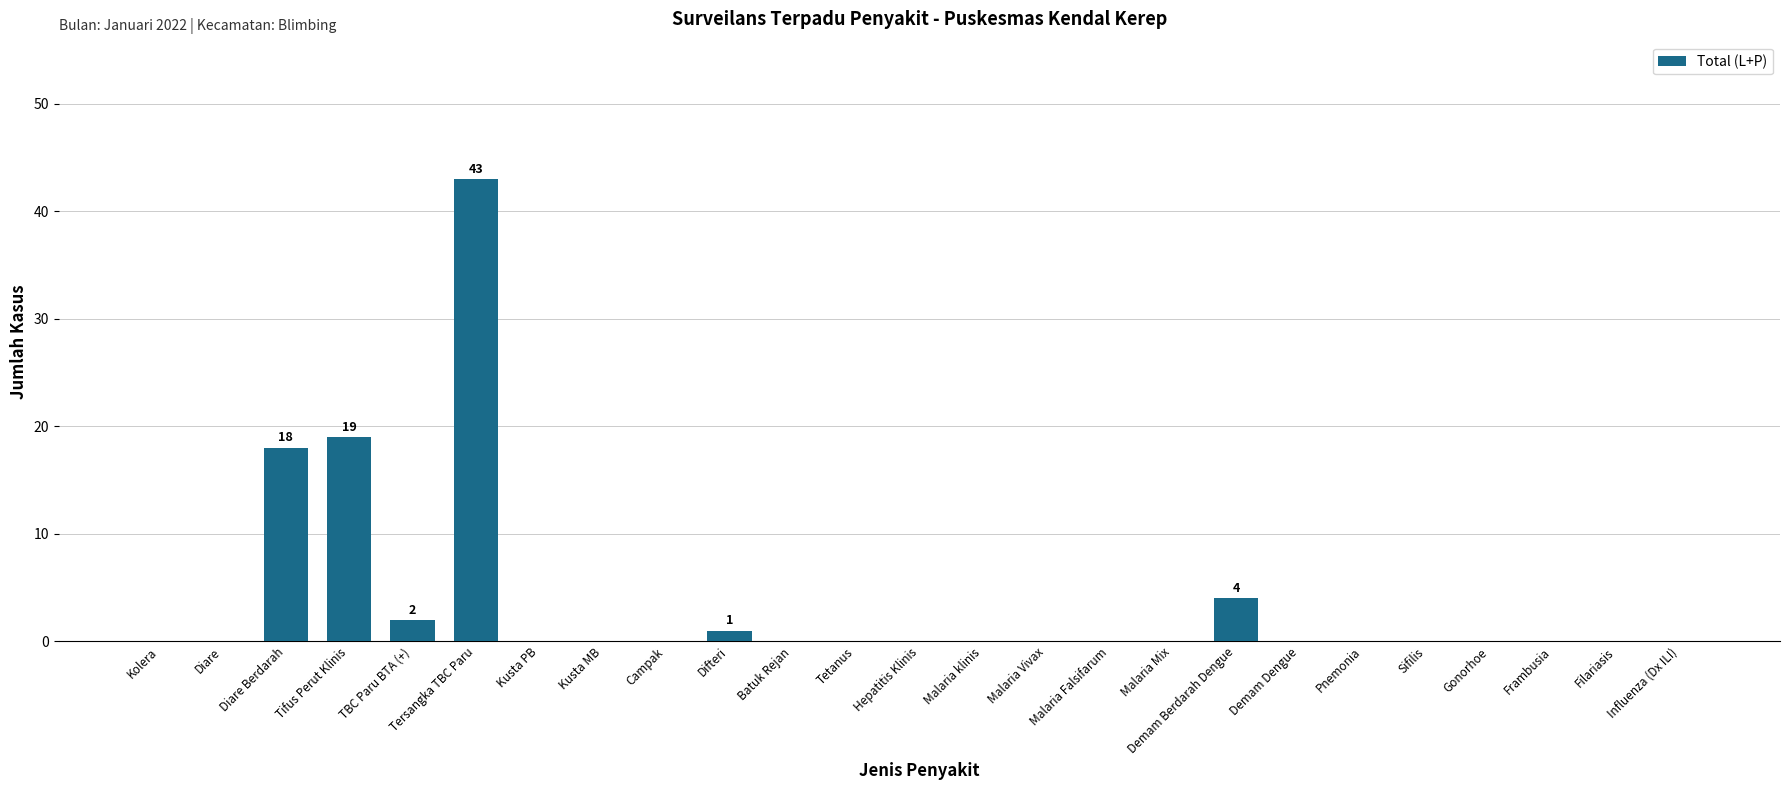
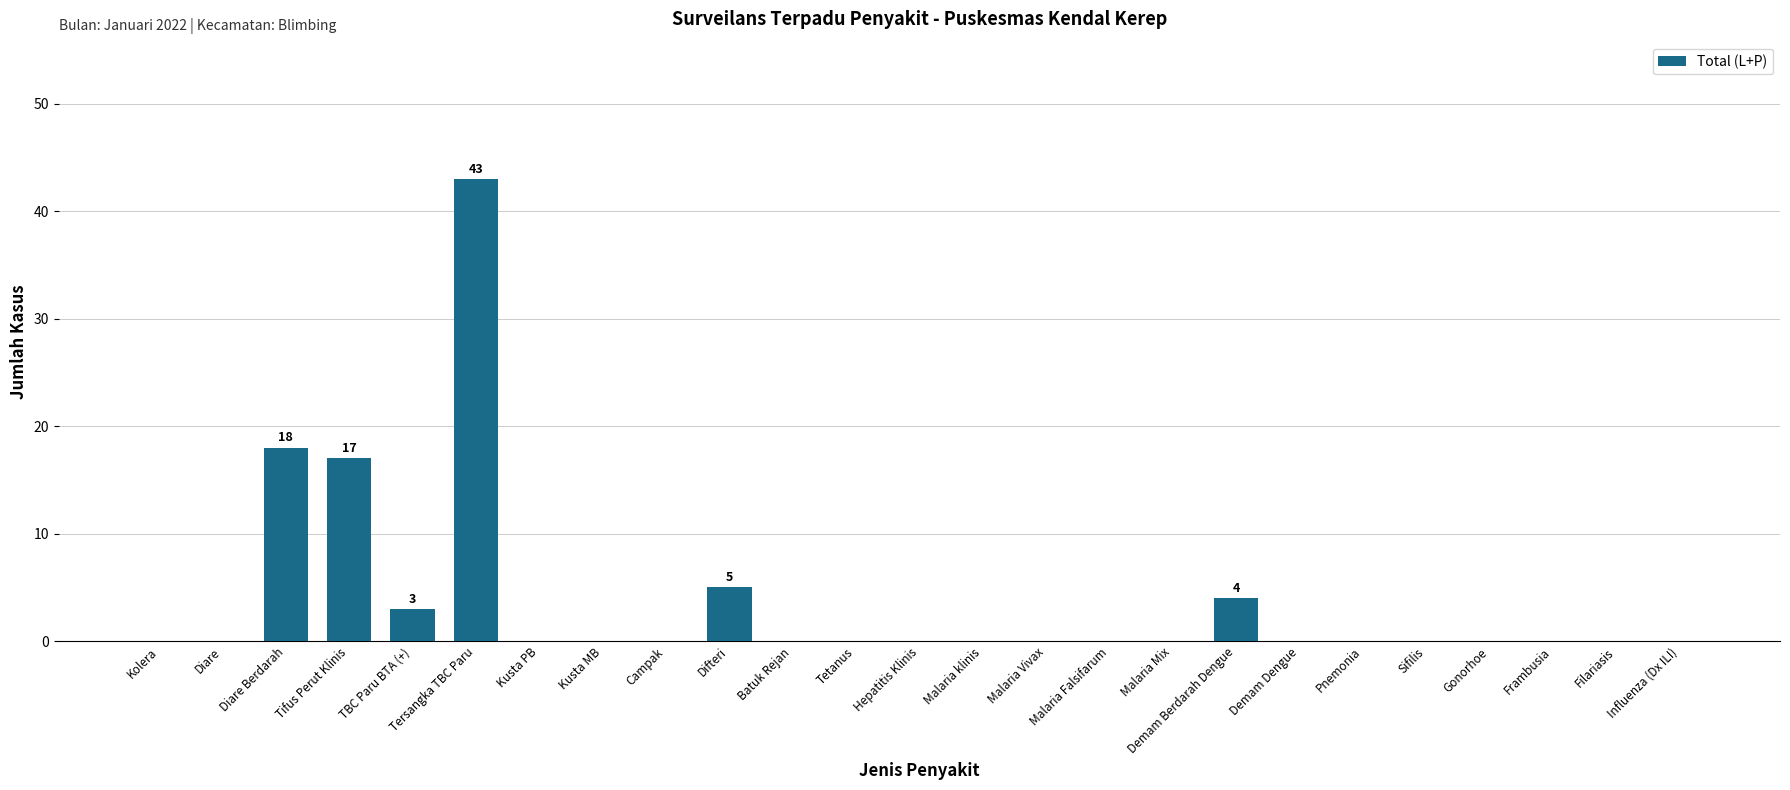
Tifus Perut Klinis: 19 -> 17
TBC Paru BTA (+): 2 -> 3
Difteri: 1 -> 5
